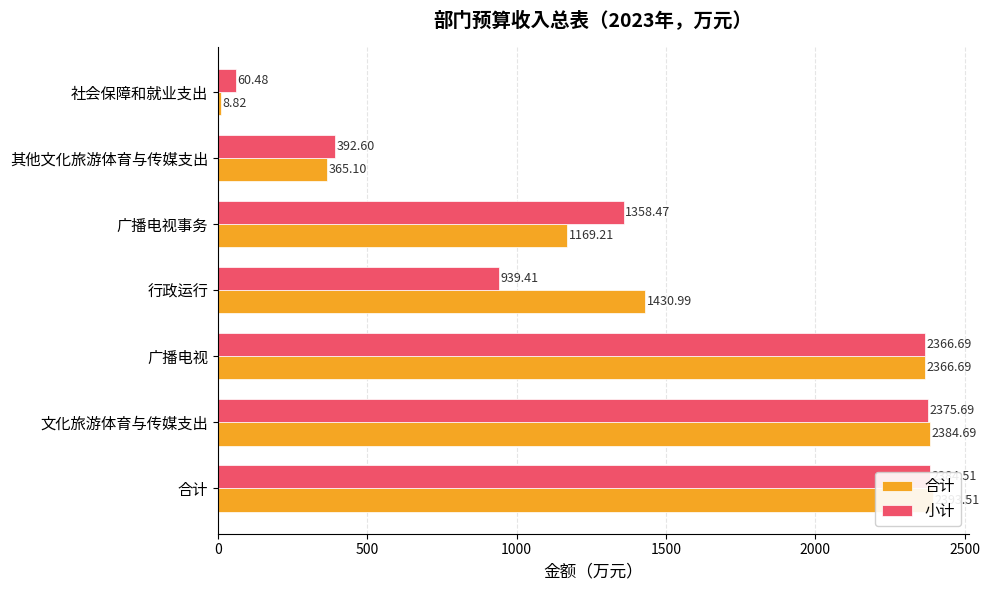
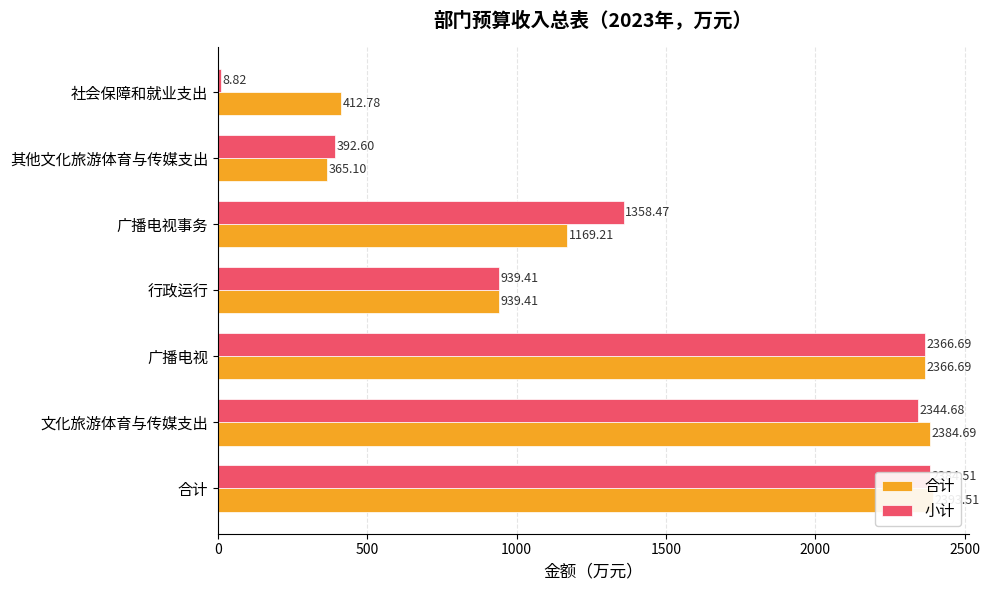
小计, 社会保障和就业支出: 60.48 -> 8.82
合计, 社会保障和就业支出: 8.82 -> 412.78
合计, 行政运行: 1430.99 -> 939.41
小计, 文化旅游体育与传媒支出: 2375.69 -> 2344.68
